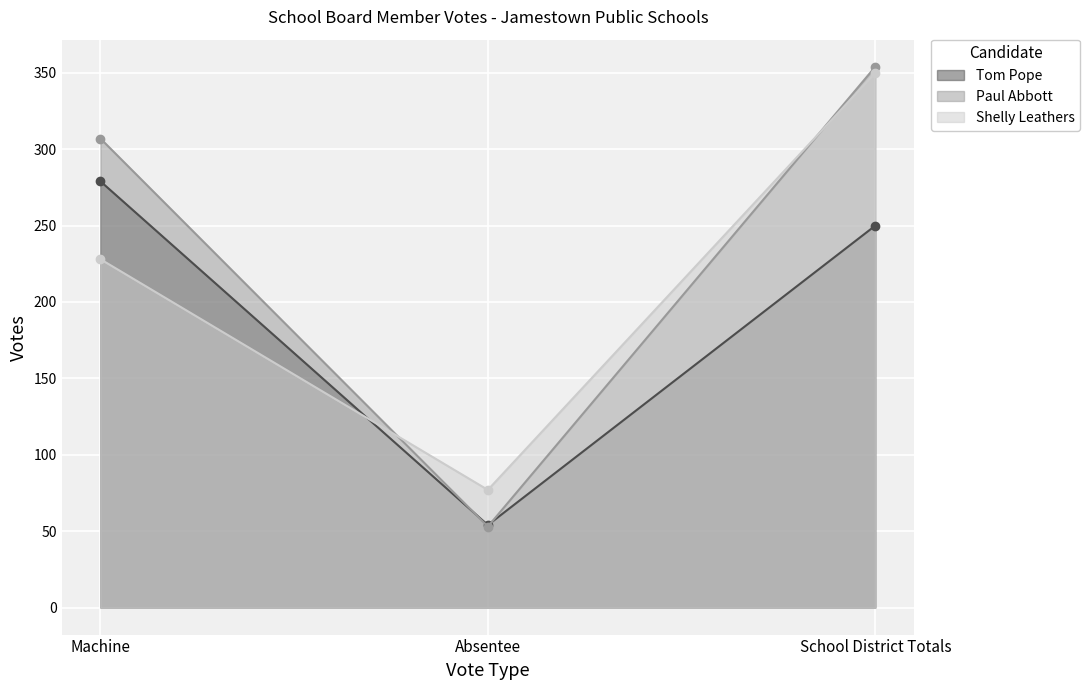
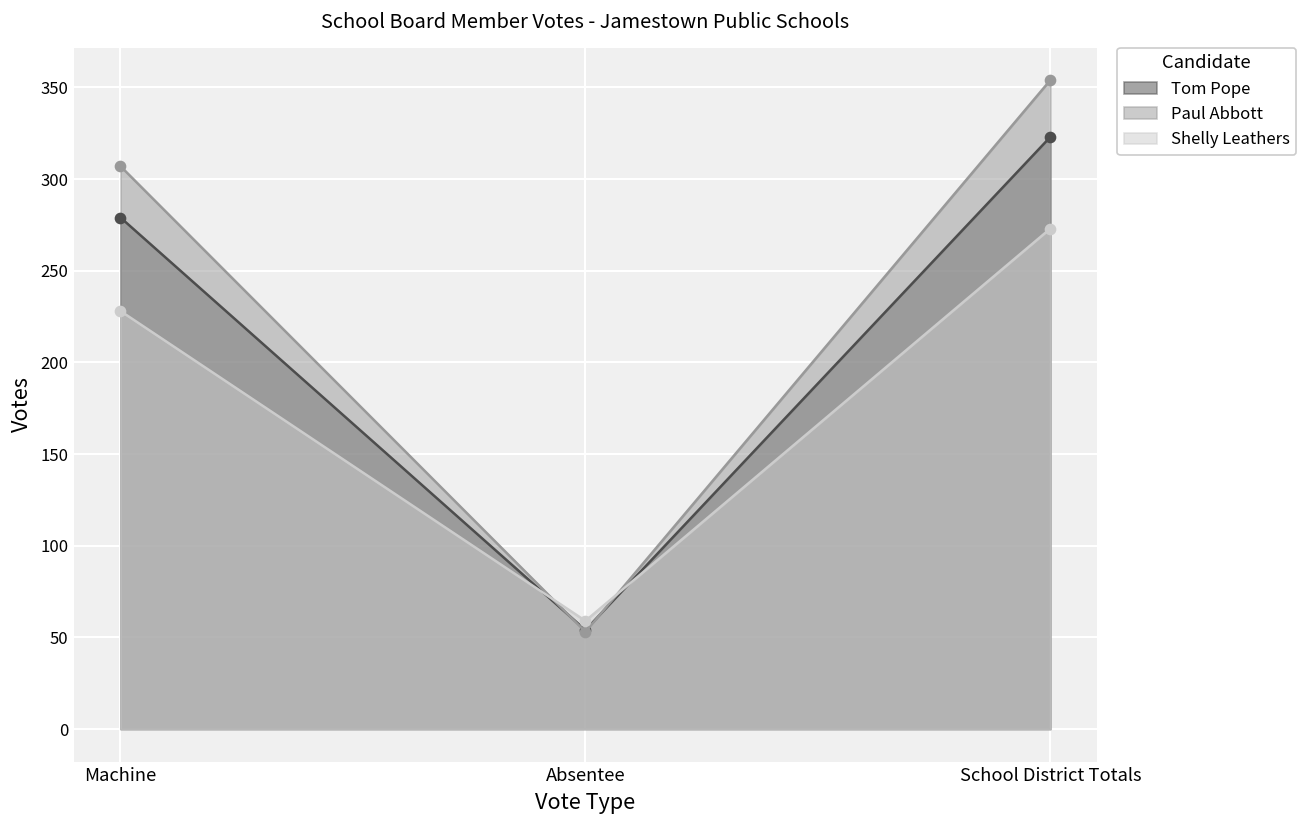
Shelly Leathers, Absentee: 77 -> 59
Tom Pope, School District Totals: 250 -> 323
Shelly Leathers, School District Totals: 350 -> 273
